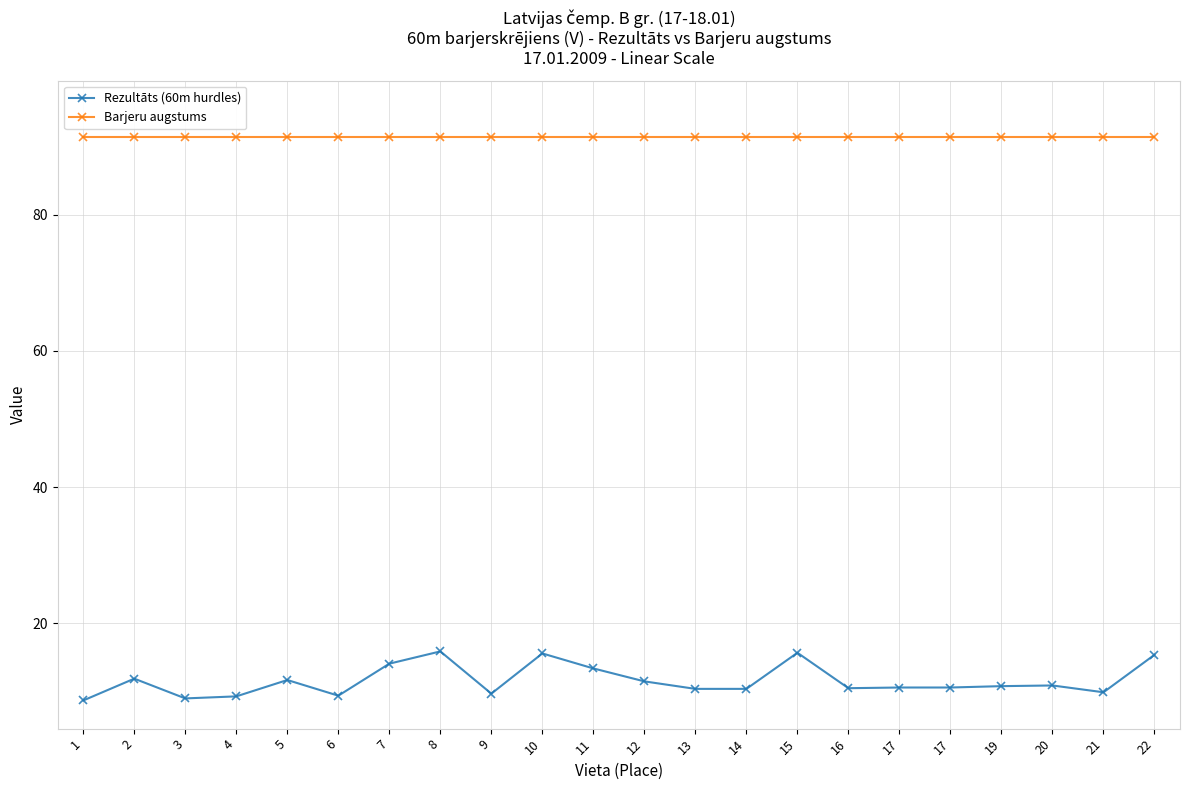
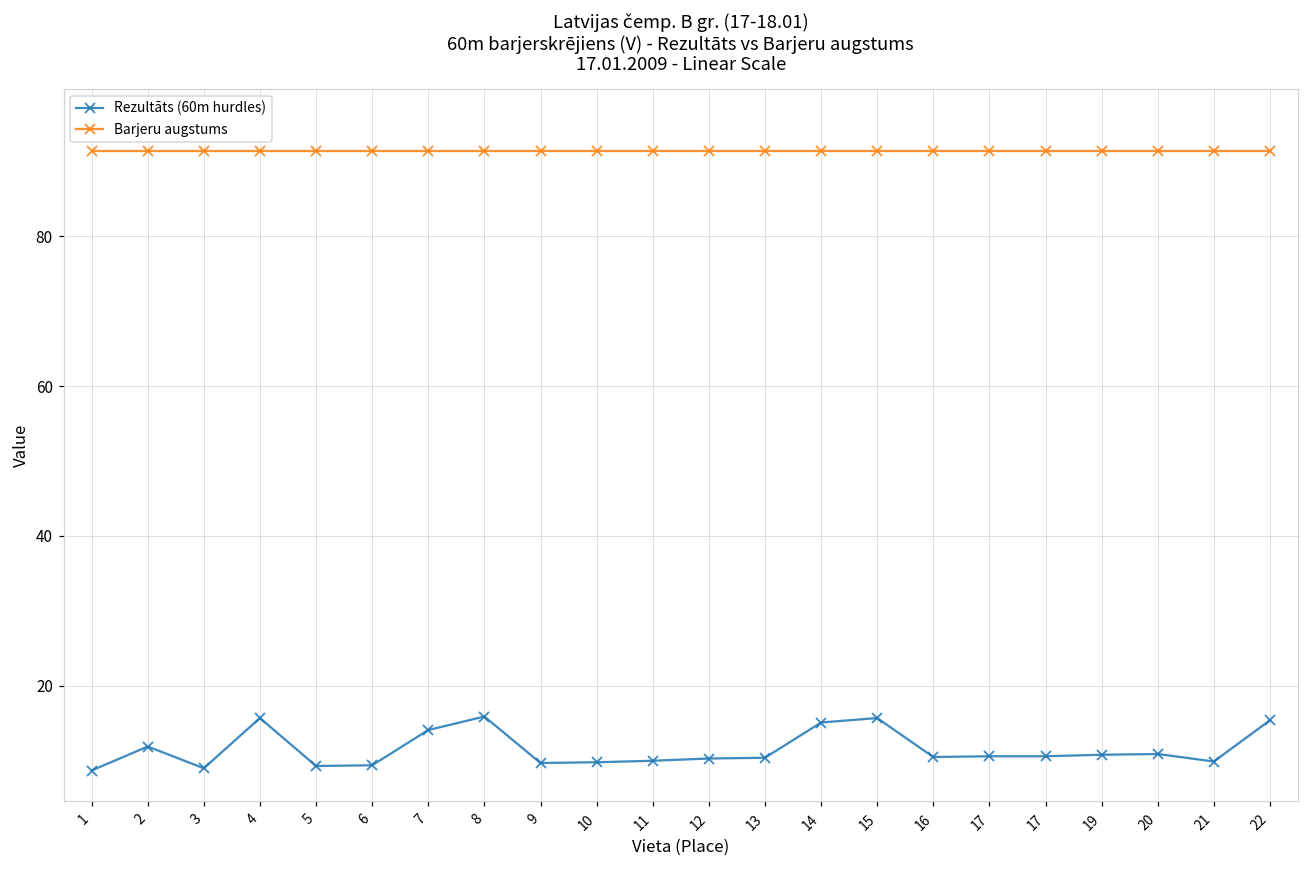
Rezultāts (60m hurdles), 4: 9 -> 16
Rezultāts (60m hurdles), 5: 12 -> 9
Rezultāts (60m hurdles), 10: 16 -> 10
Rezultāts (60m hurdles), 11: 13 -> 10
Rezultāts (60m hurdles), 12: 12 -> 10
Rezultāts (60m hurdles), 14: 10 -> 15
